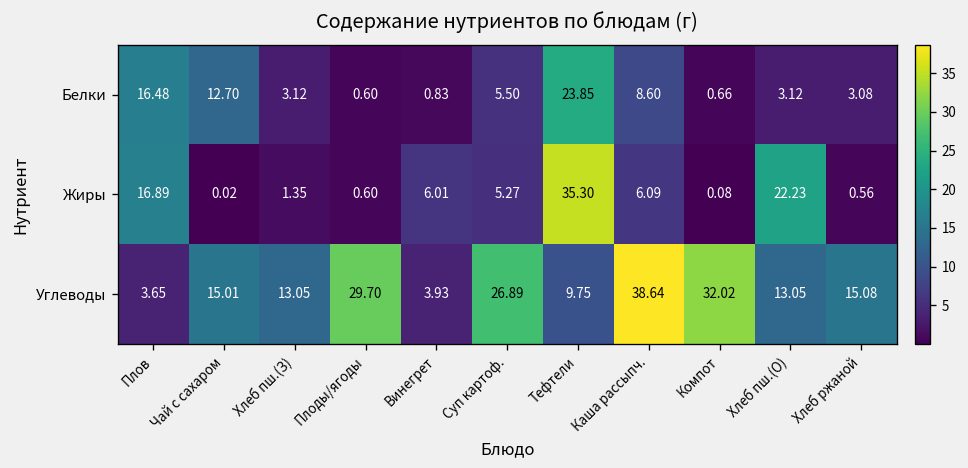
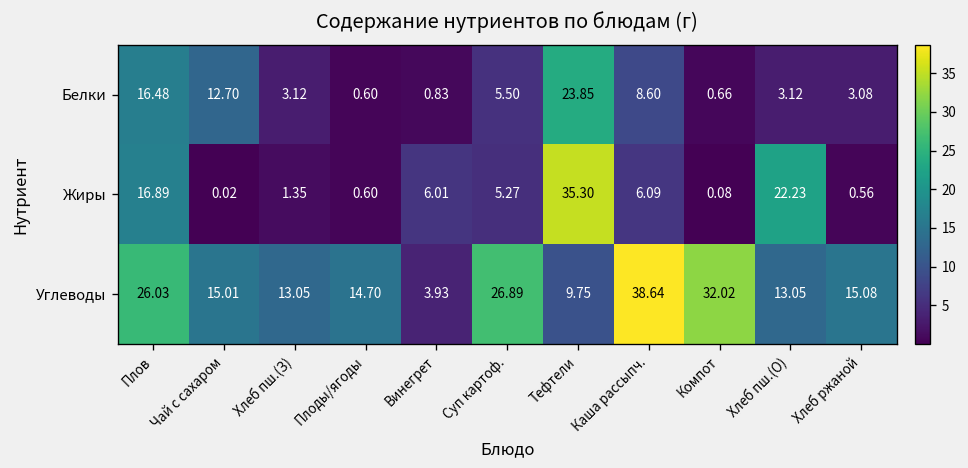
Углеводы, Плов: 3.65 -> 26.03
Углеводы, Плоды/ягоды: 29.70 -> 14.70
